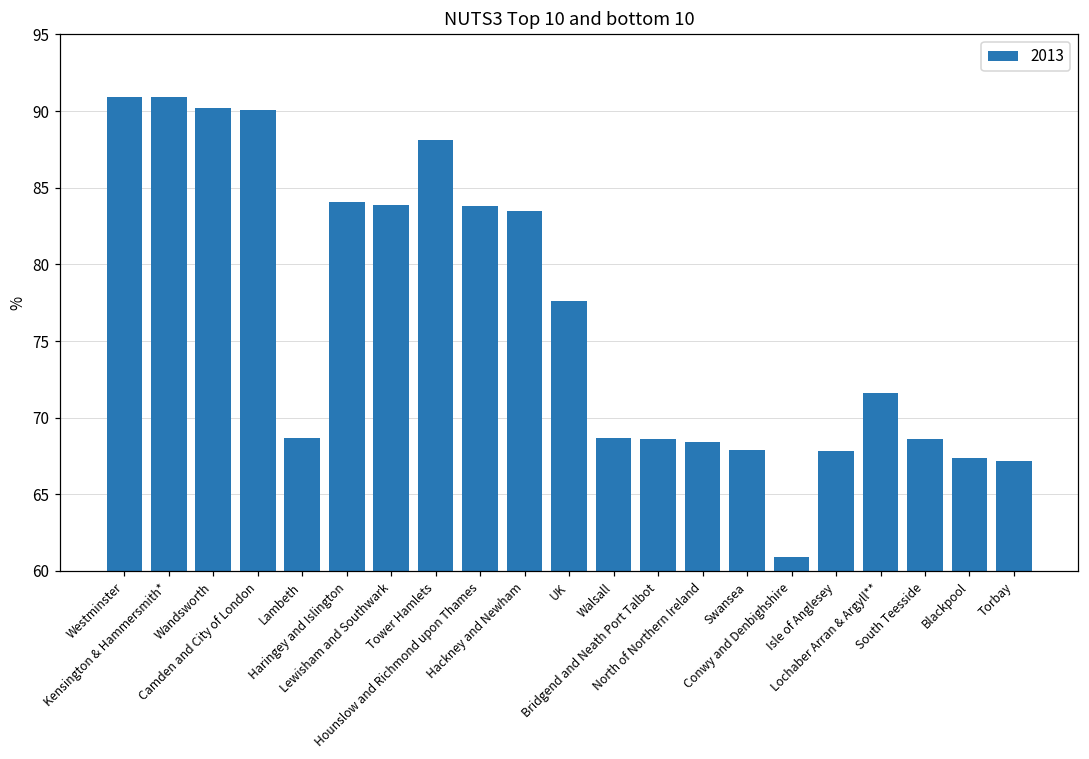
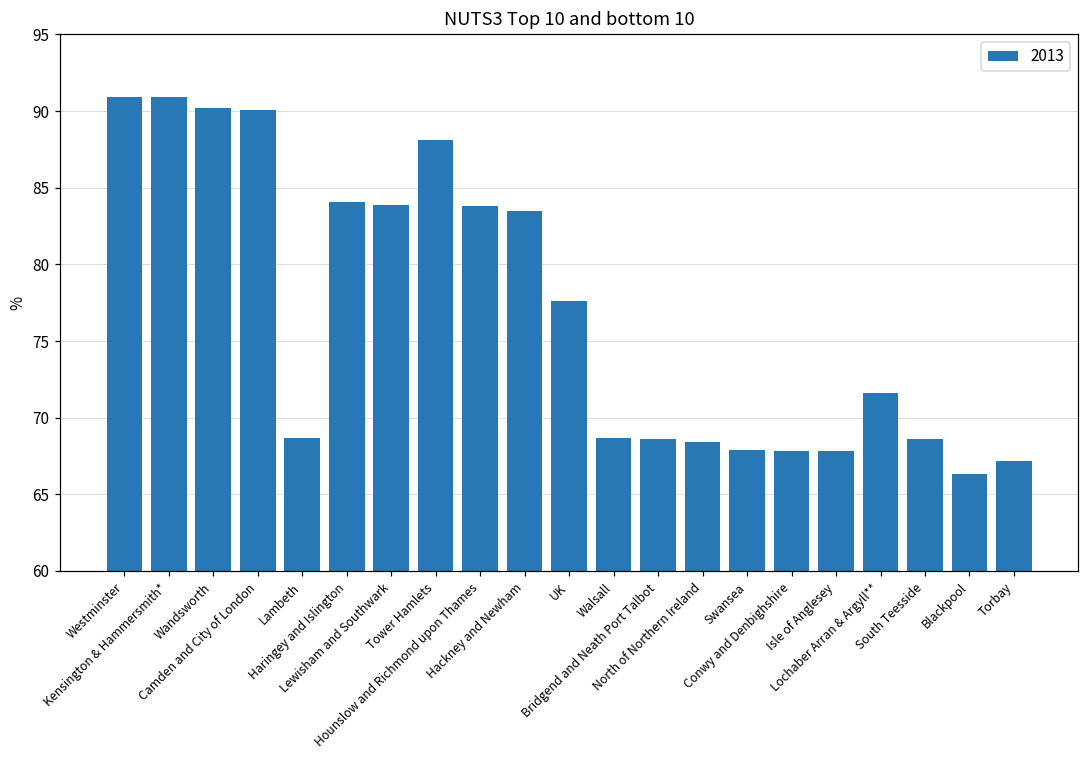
Conwy and Denbighshire: 60.9 -> 67.8
Blackpool: 67.4 -> 66.3
